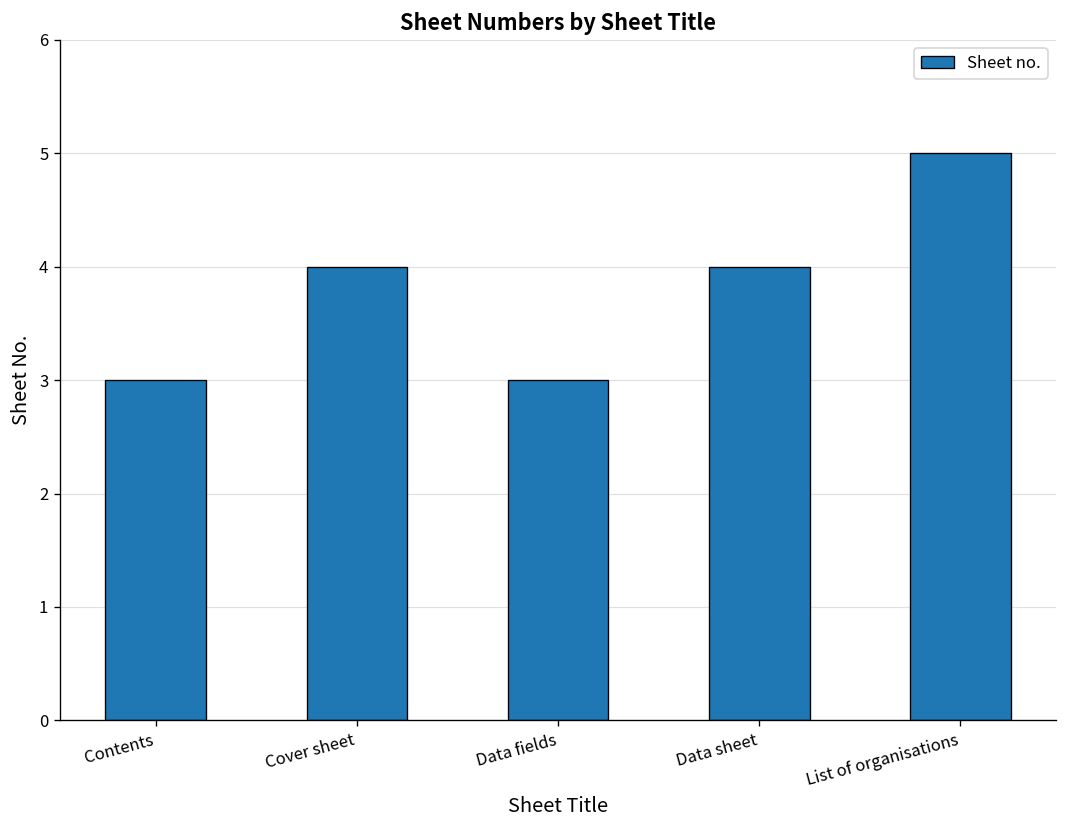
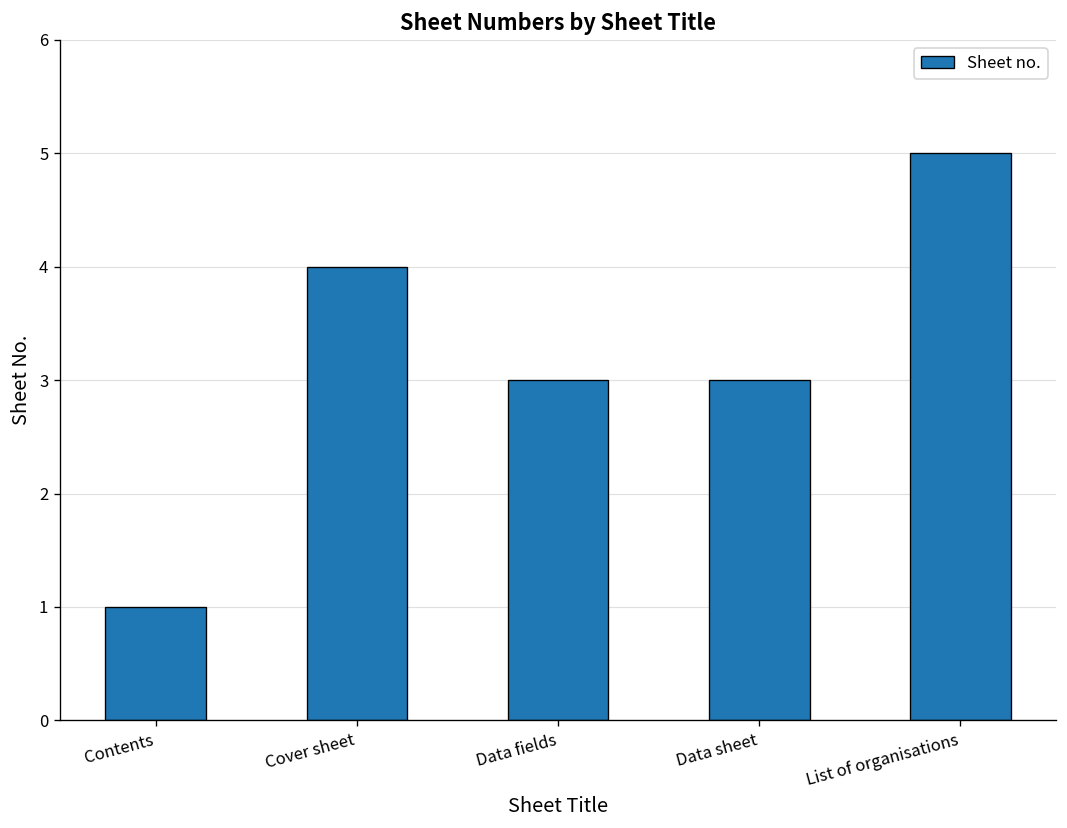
Contents: 3 -> 1
Data sheet: 4 -> 3
